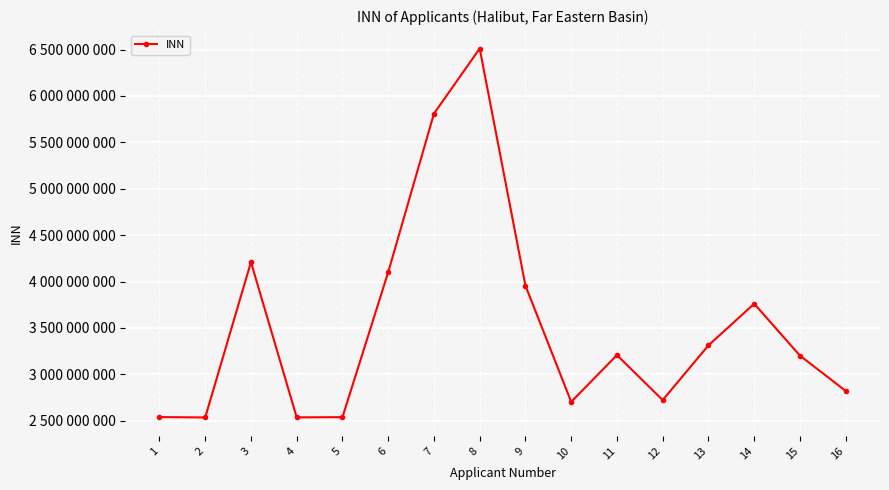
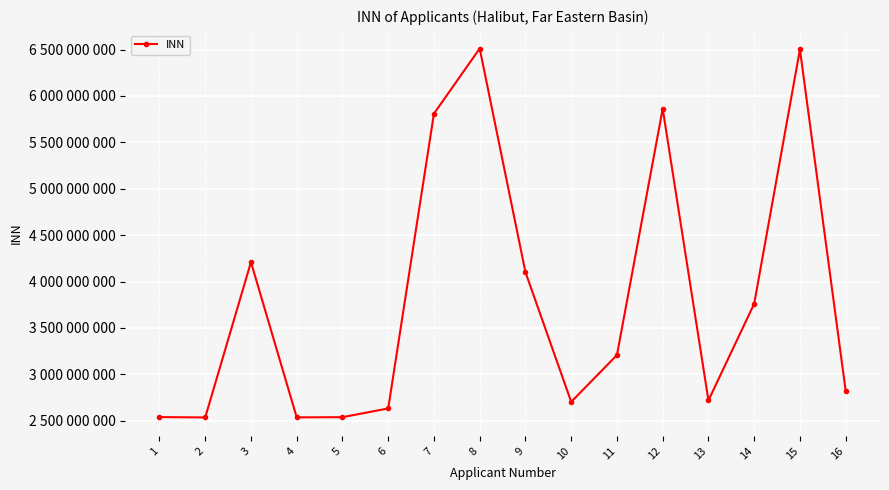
6: 4100000000 -> 2600000000
9: 4000000000 -> 4100000000
12: 2700000000 -> 5900000000
13: 3300000000 -> 2700000000
15: 3200000000 -> 6500000000
